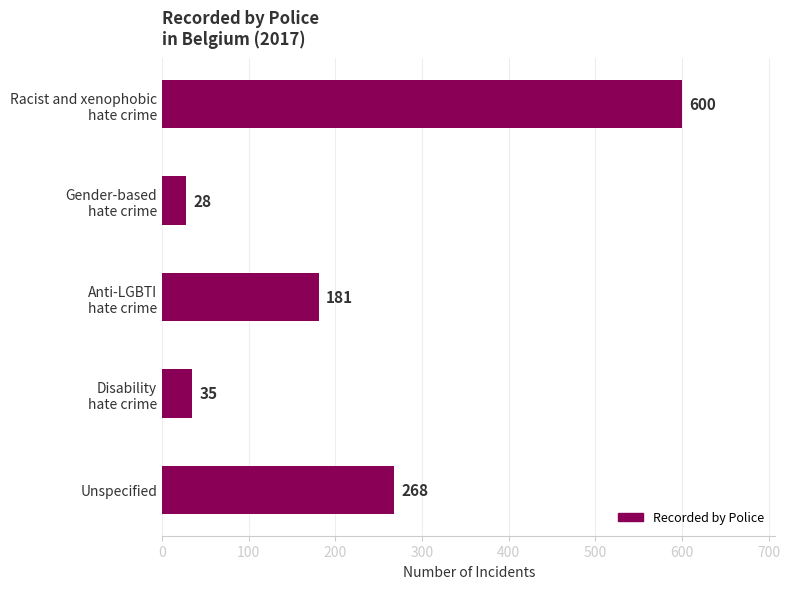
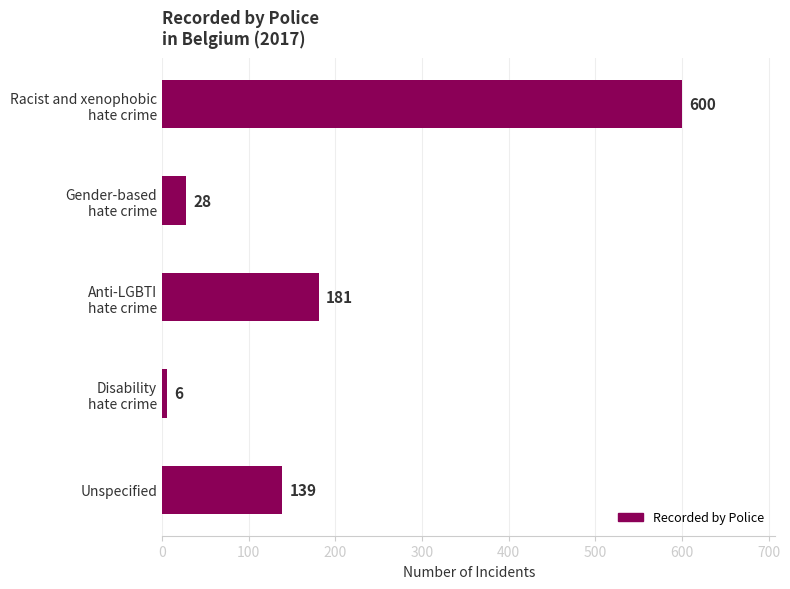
Disability hate crime: 35 -> 6
Unspecified: 268 -> 139
